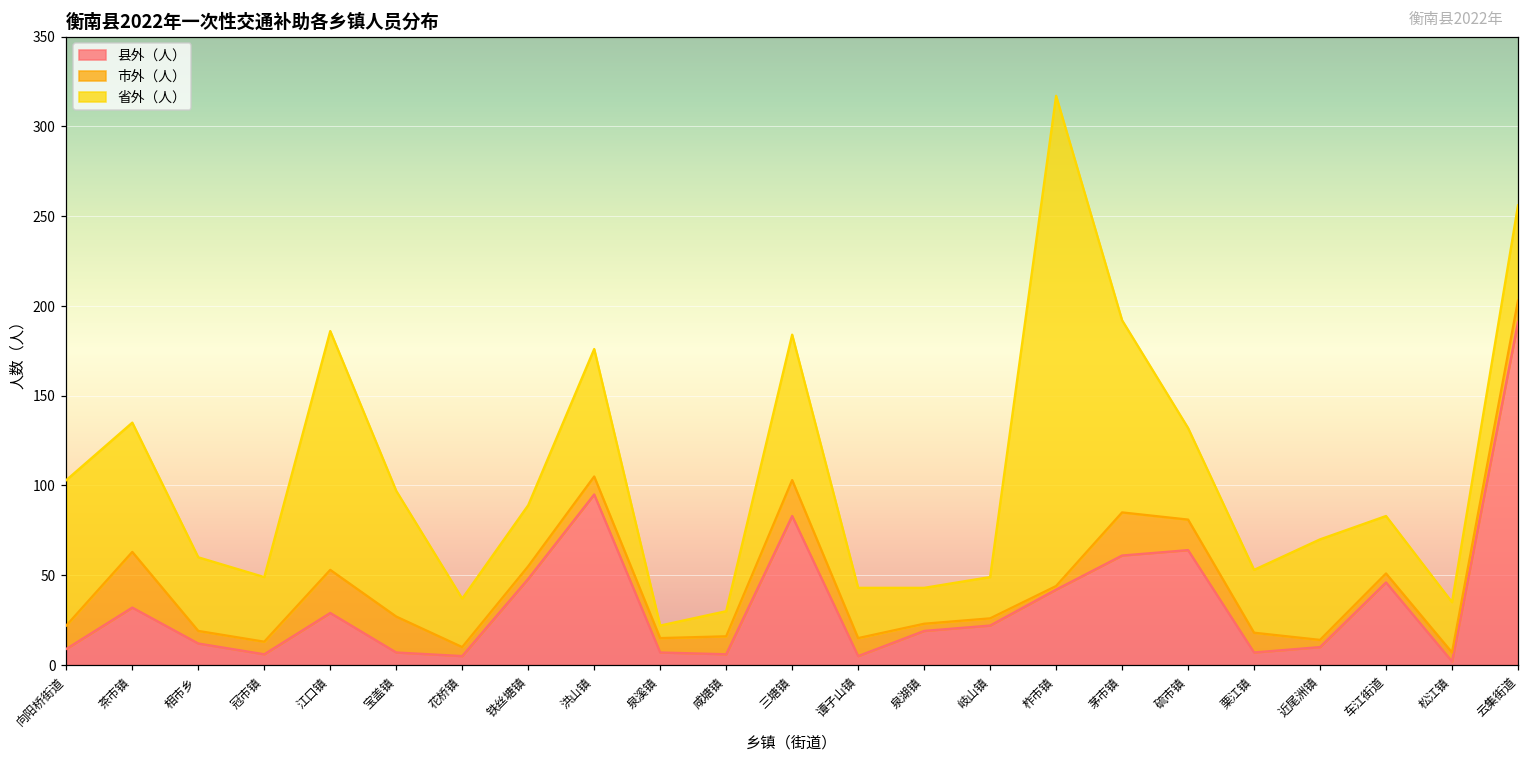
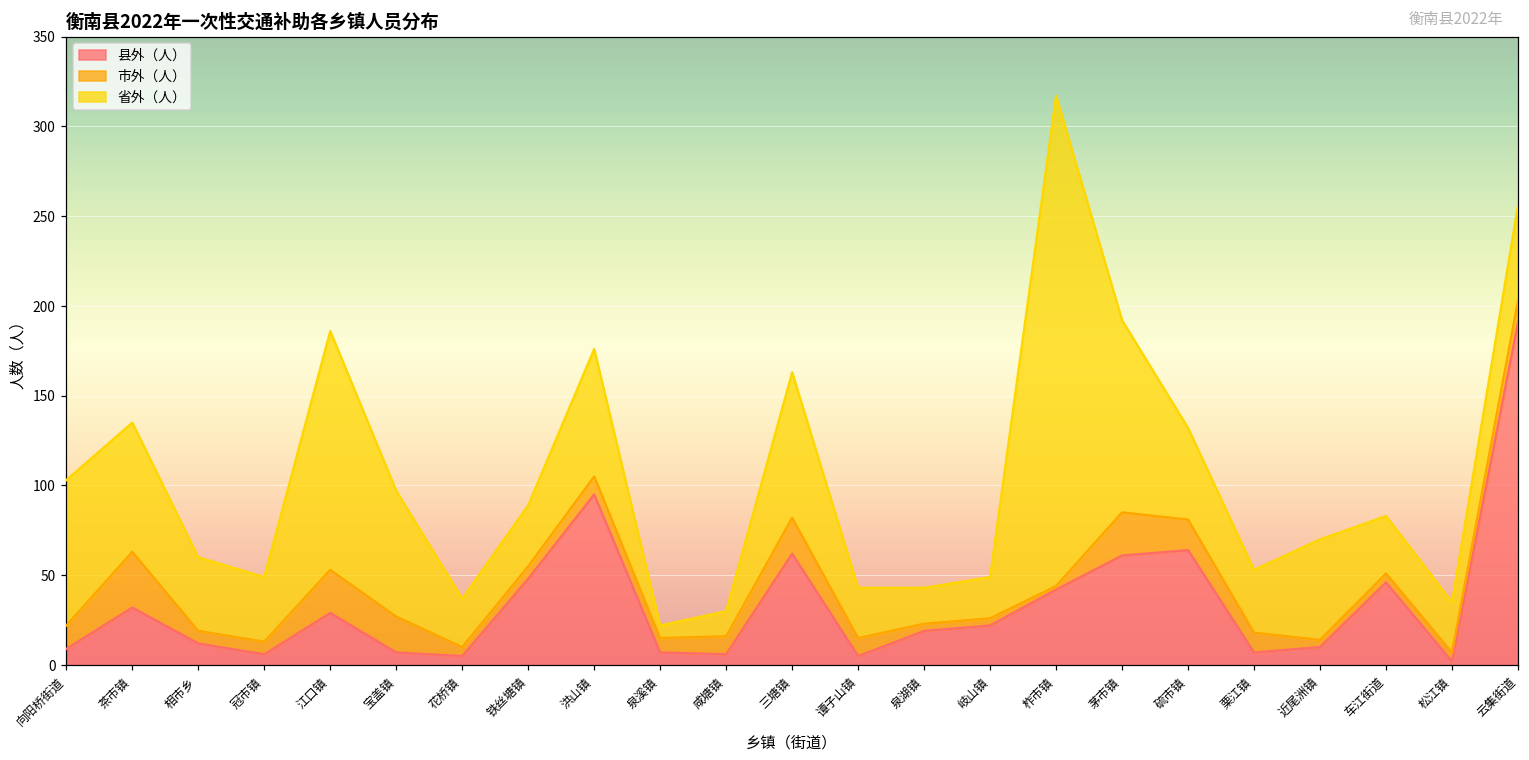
县外（人）, 三塘镇: 83 -> 62
